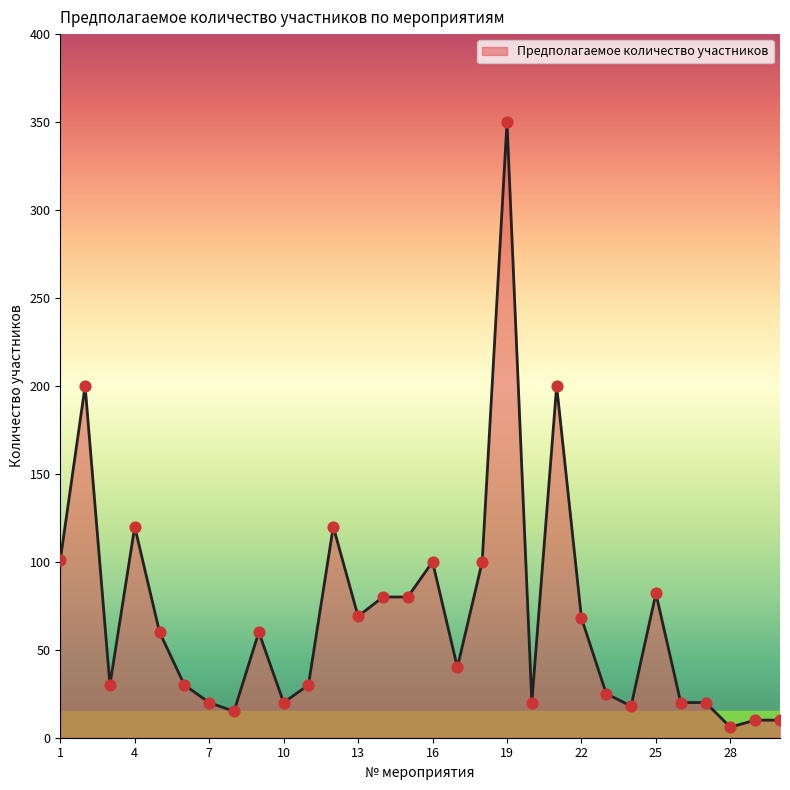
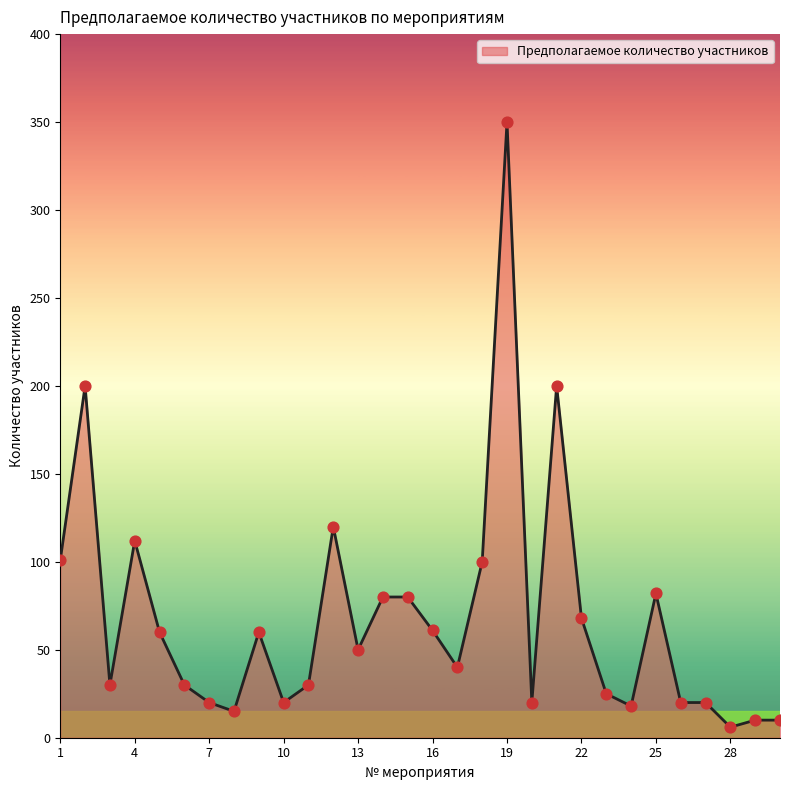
4: 120 -> 112
13: 69 -> 50
16: 100 -> 61
